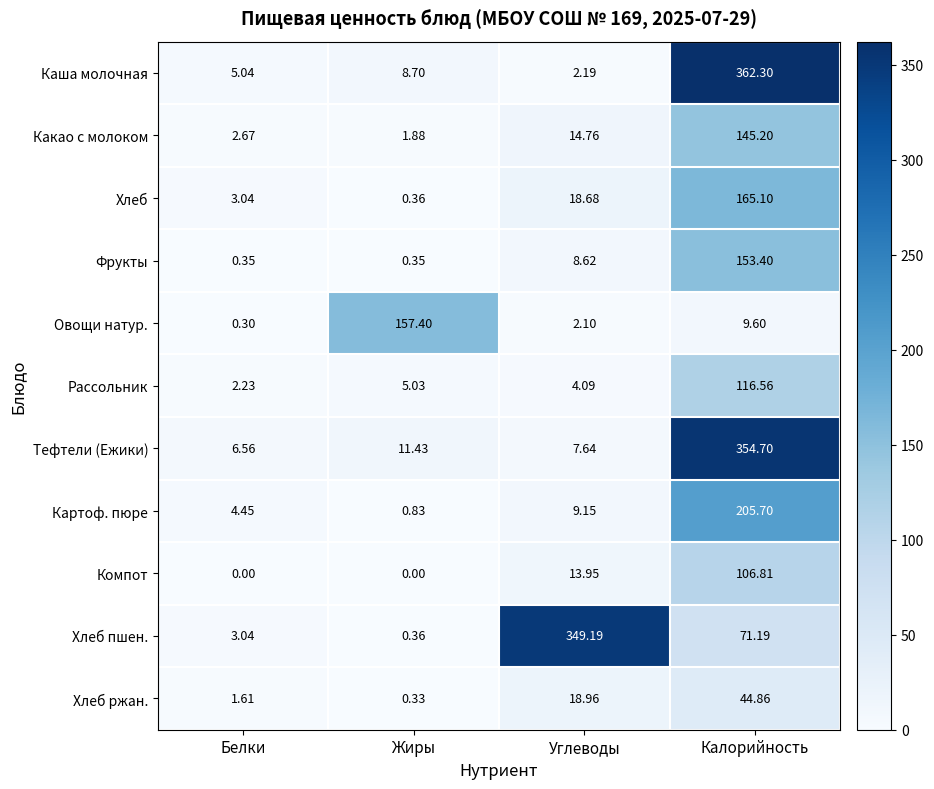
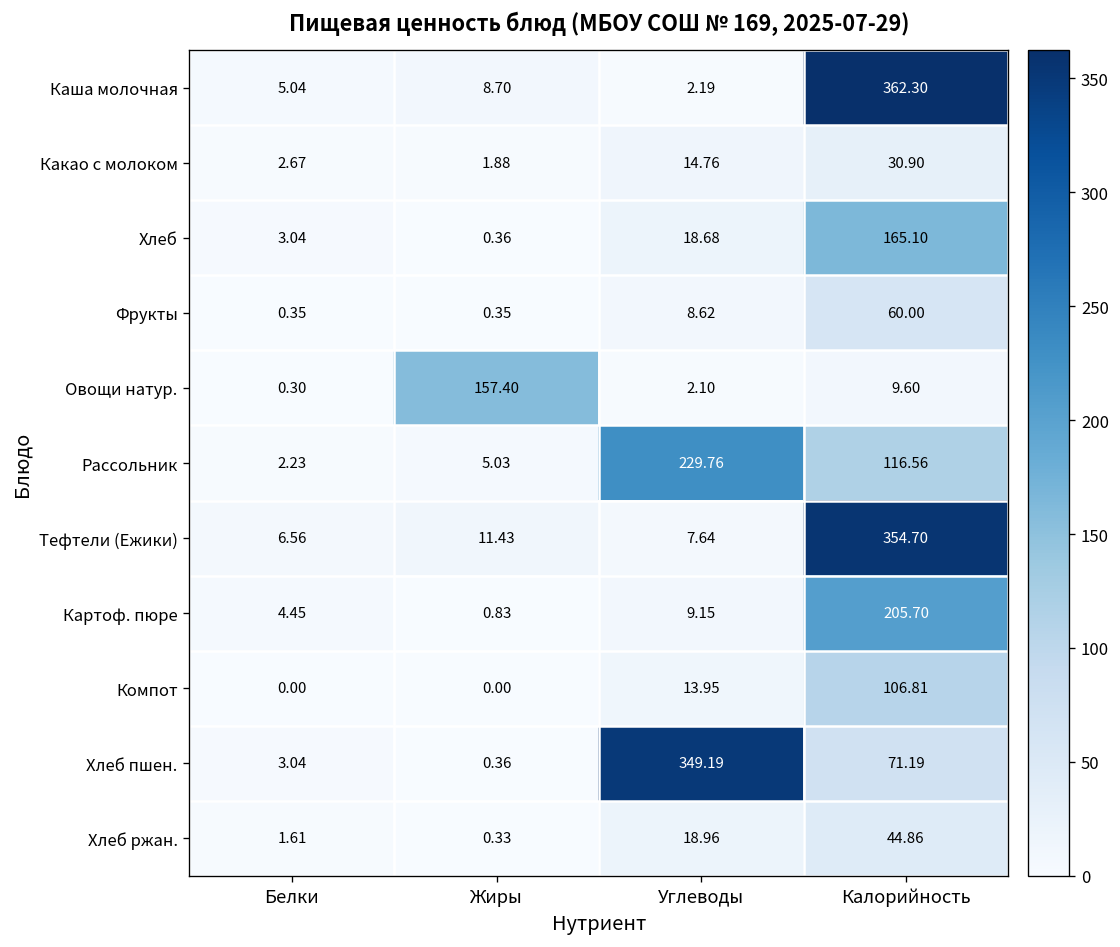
Какао с молоком, Калорийность: 145.20 -> 30.90
Фрукты, Калорийность: 153.40 -> 60.00
Рассольник, Углеводы: 4.09 -> 229.76
